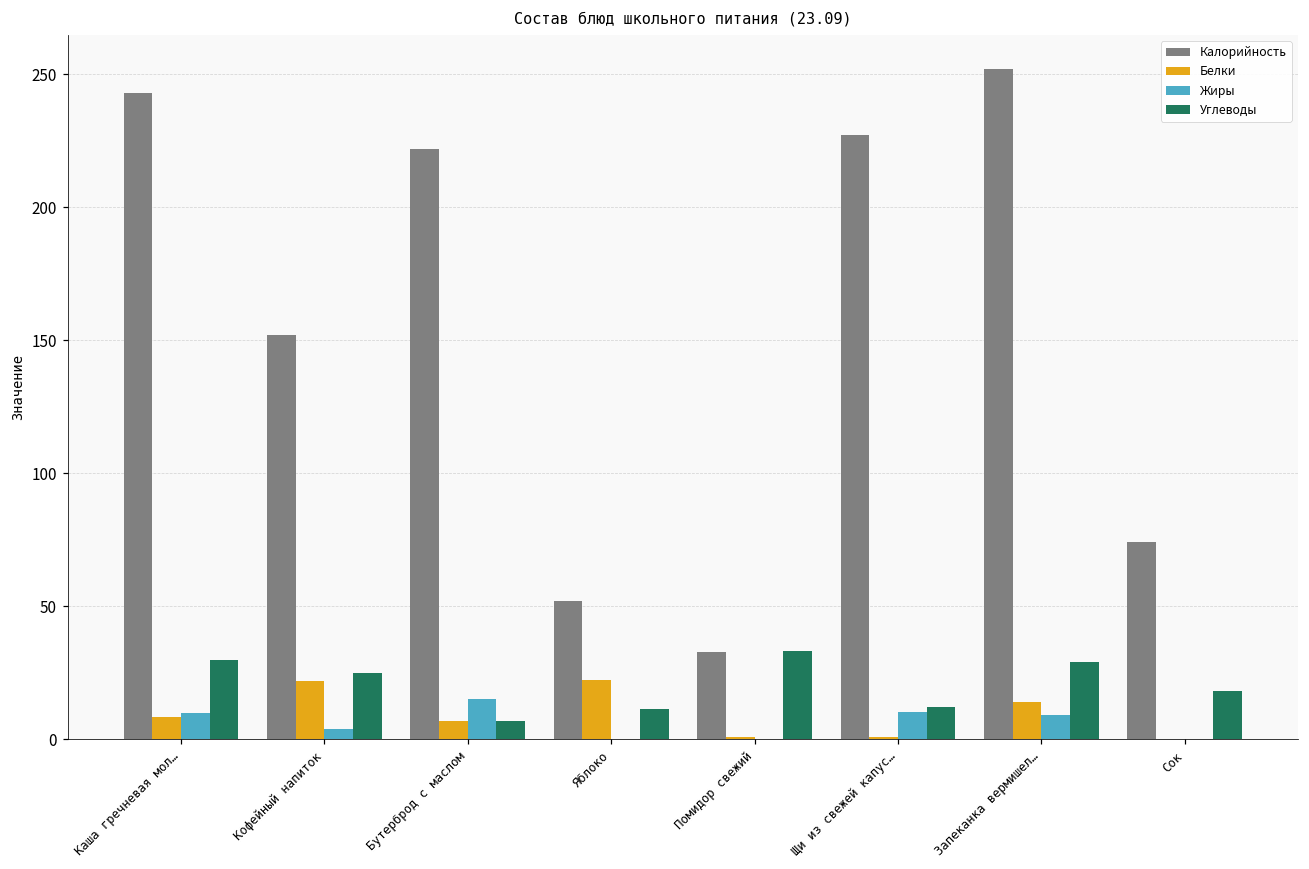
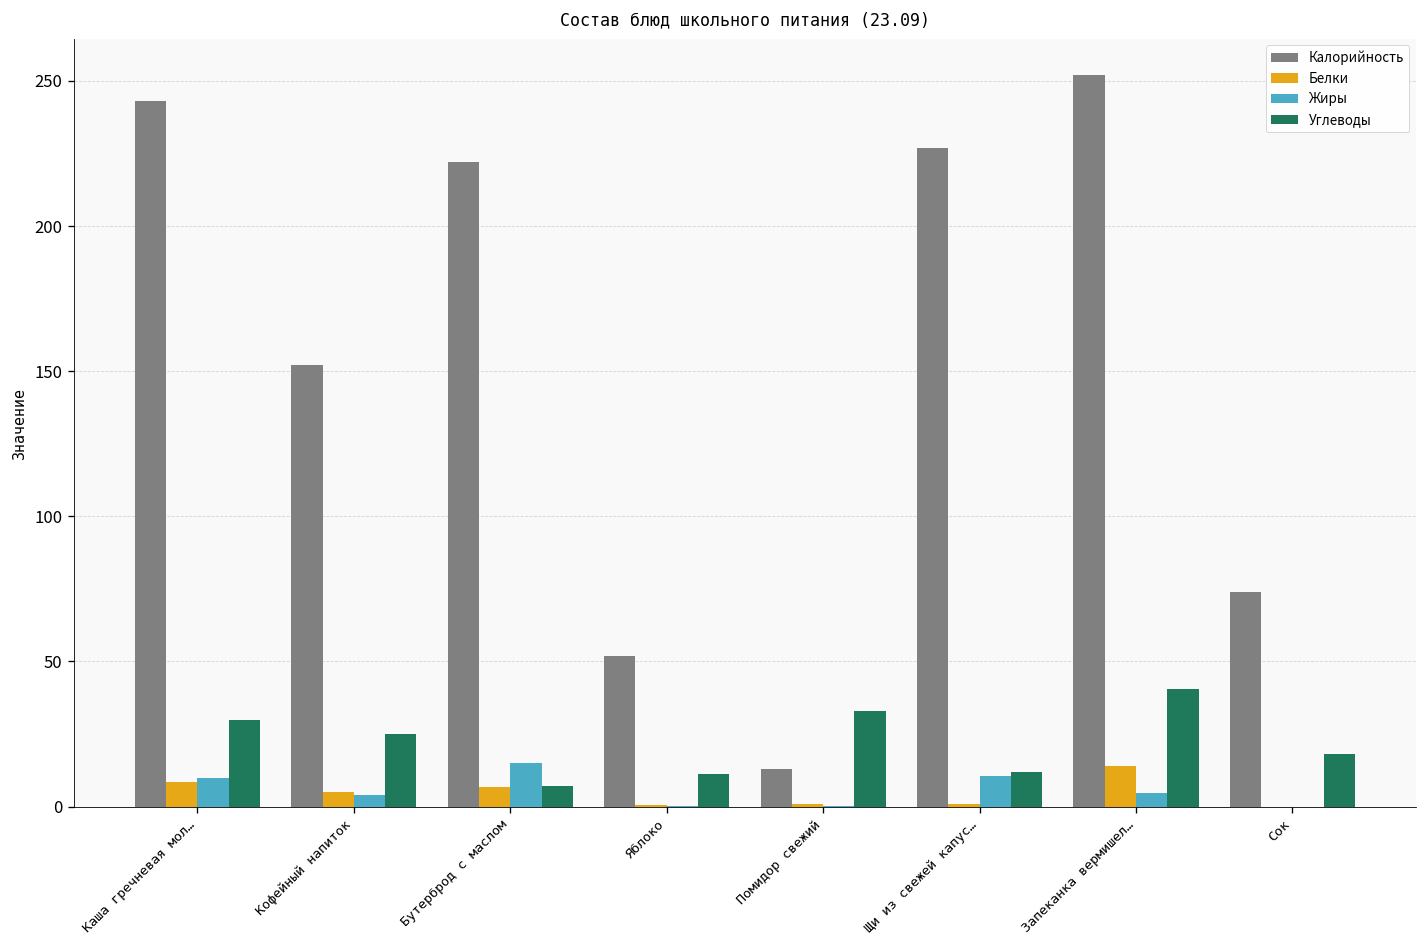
Белки, Кофейный напиток: 22 -> 5
Белки, Яблоко: 22 -> 0
Калорийность, Помидор свежий: 33 -> 13
Жиры, Запеканка вермишел…: 9 -> 5
Углеводы, Запеканка вермишел…: 29 -> 40
